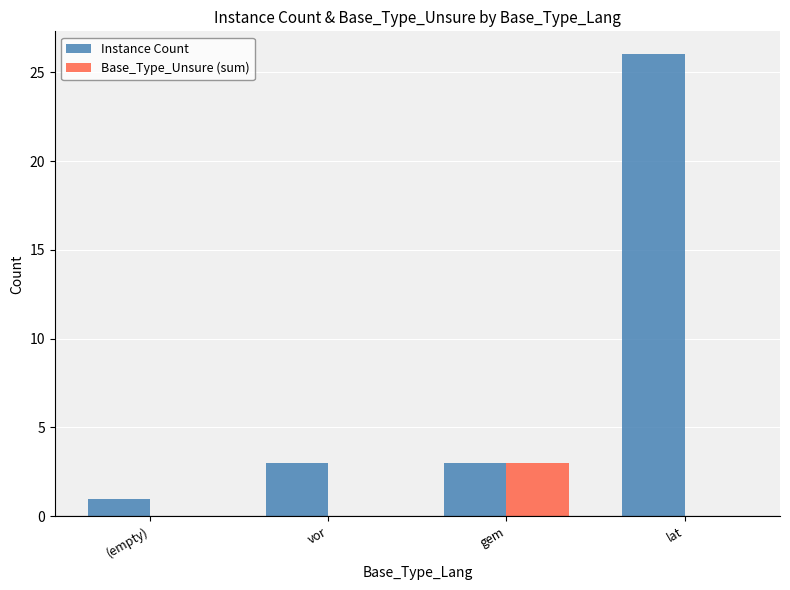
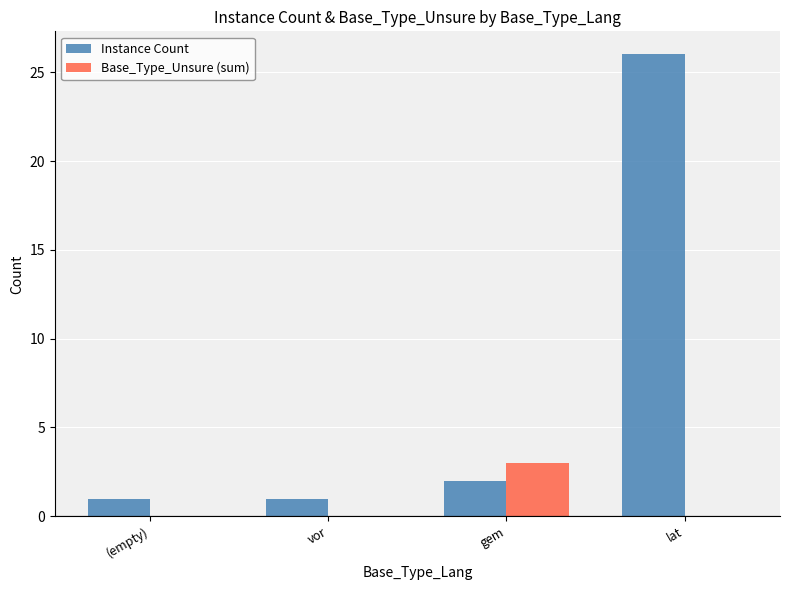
Instance Count, vor: 3 -> 1
Instance Count, gem: 3 -> 2
